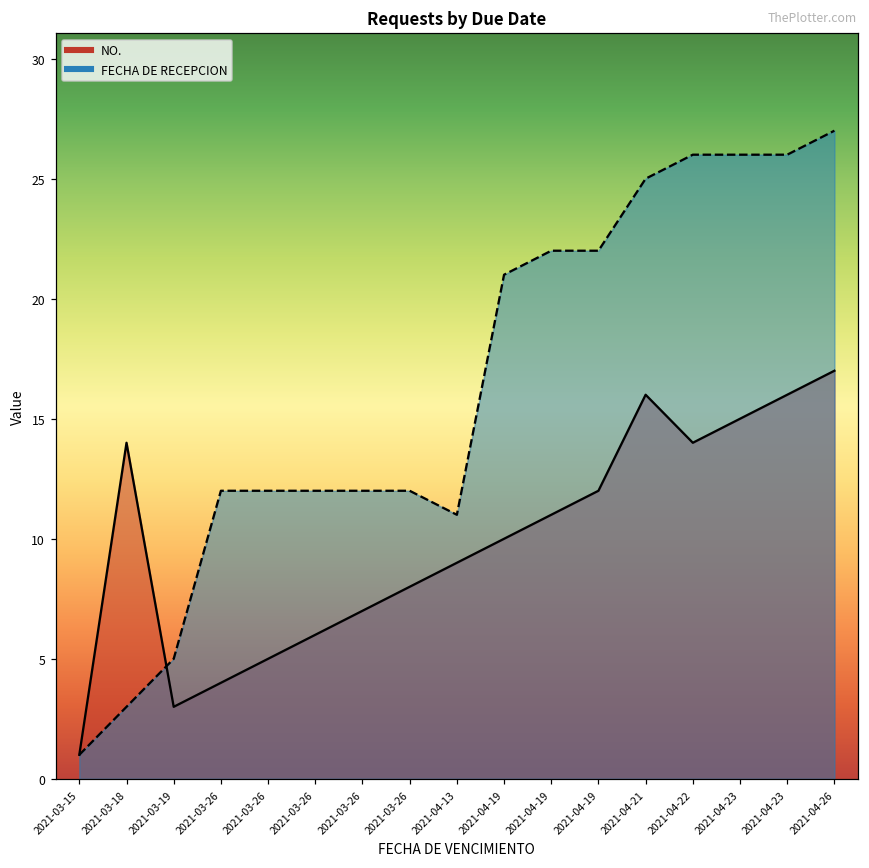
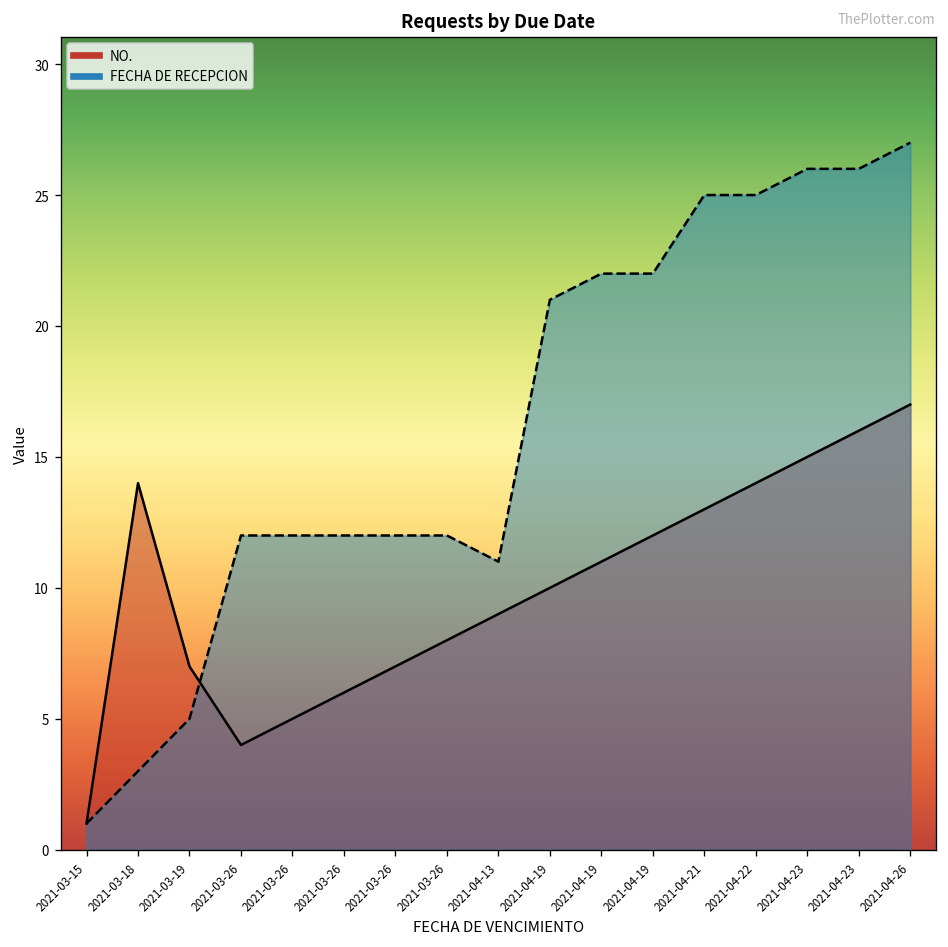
NO., 2021-03-19: 3 -> 7
NO., 2021-04-21: 16 -> 13
FECHA DE RECEPCION, 2021-04-22: 26 -> 25
